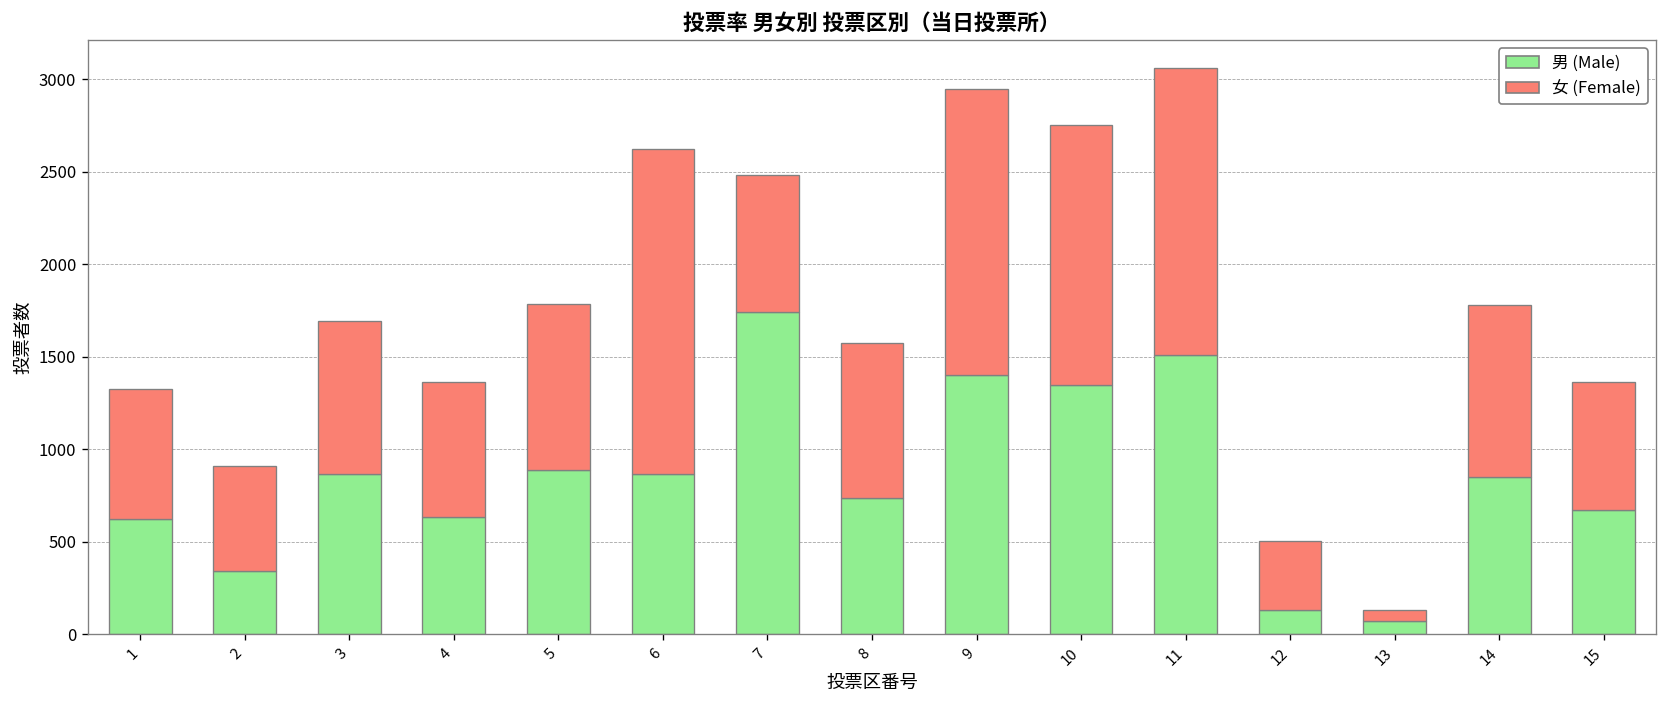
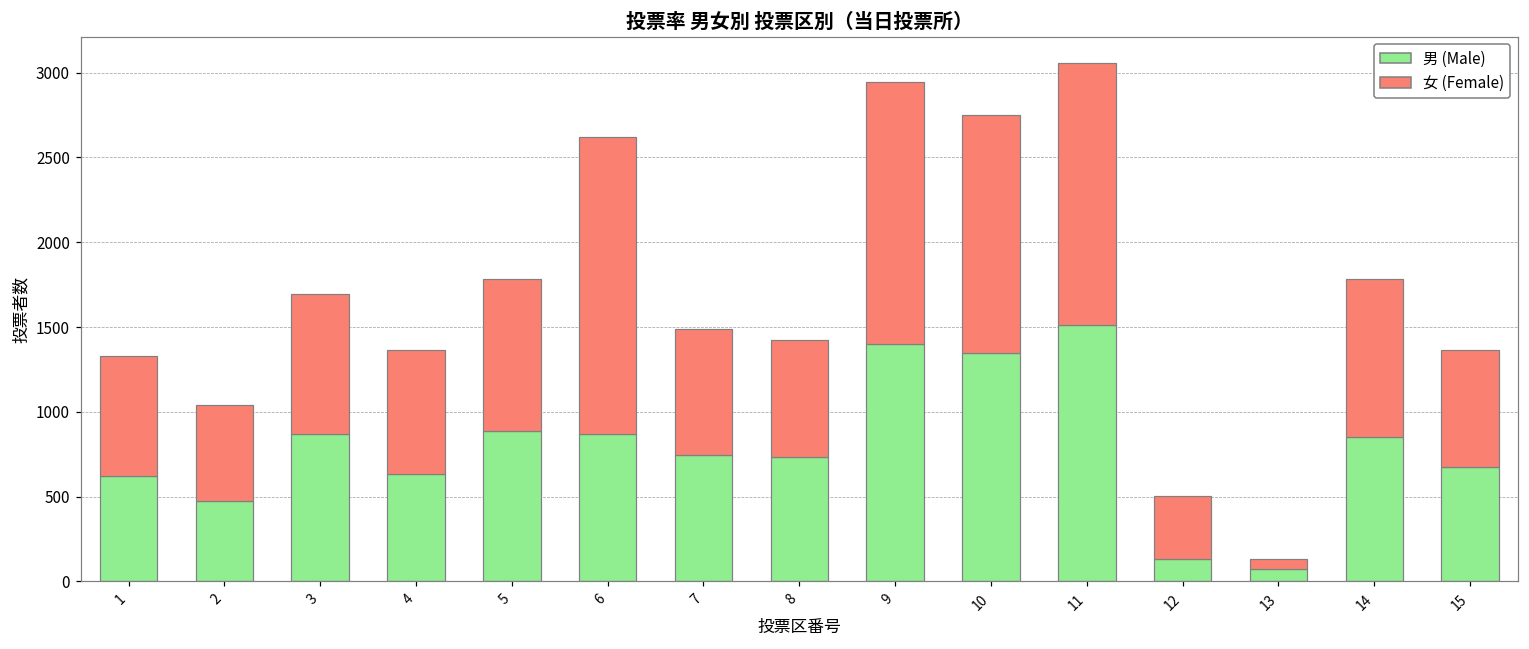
男 (Male), 2: 340 -> 470
男 (Male), 7: 1740 -> 750
女 (Female), 8: 840 -> 690
